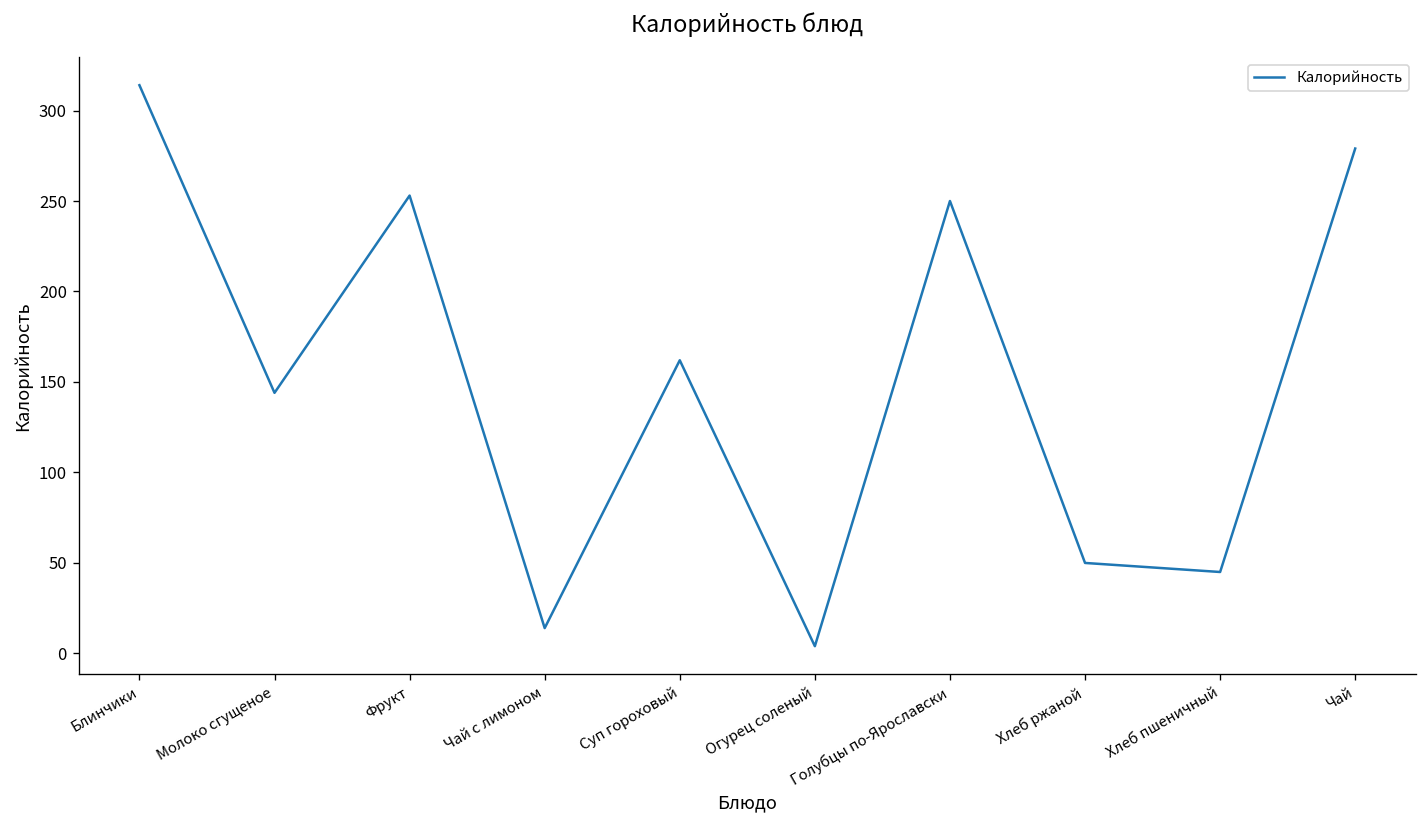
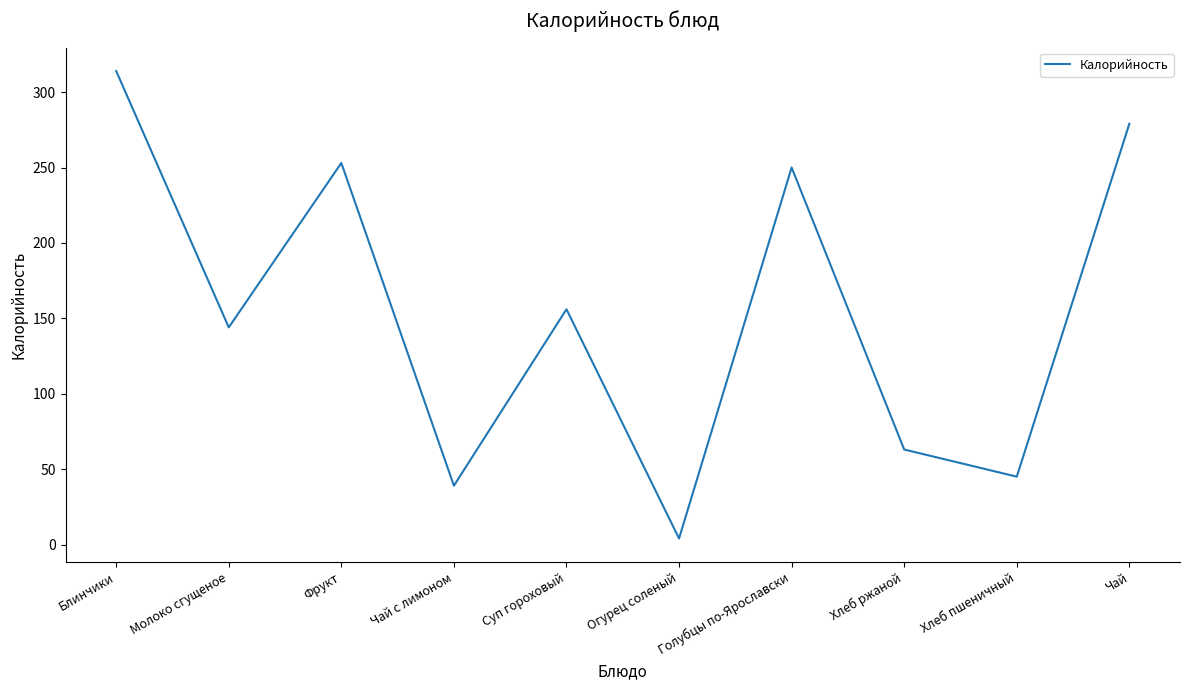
Чай с лимоном: 14 -> 39
Суп гороховый: 162 -> 156
Хлеб ржаной: 50 -> 63
